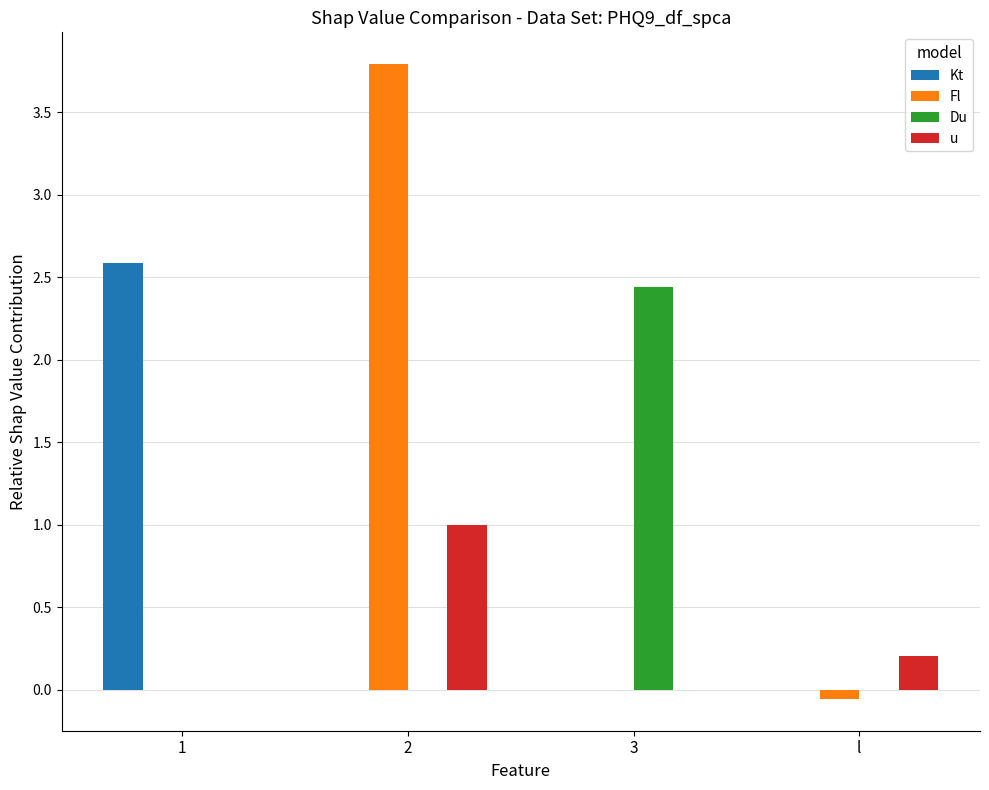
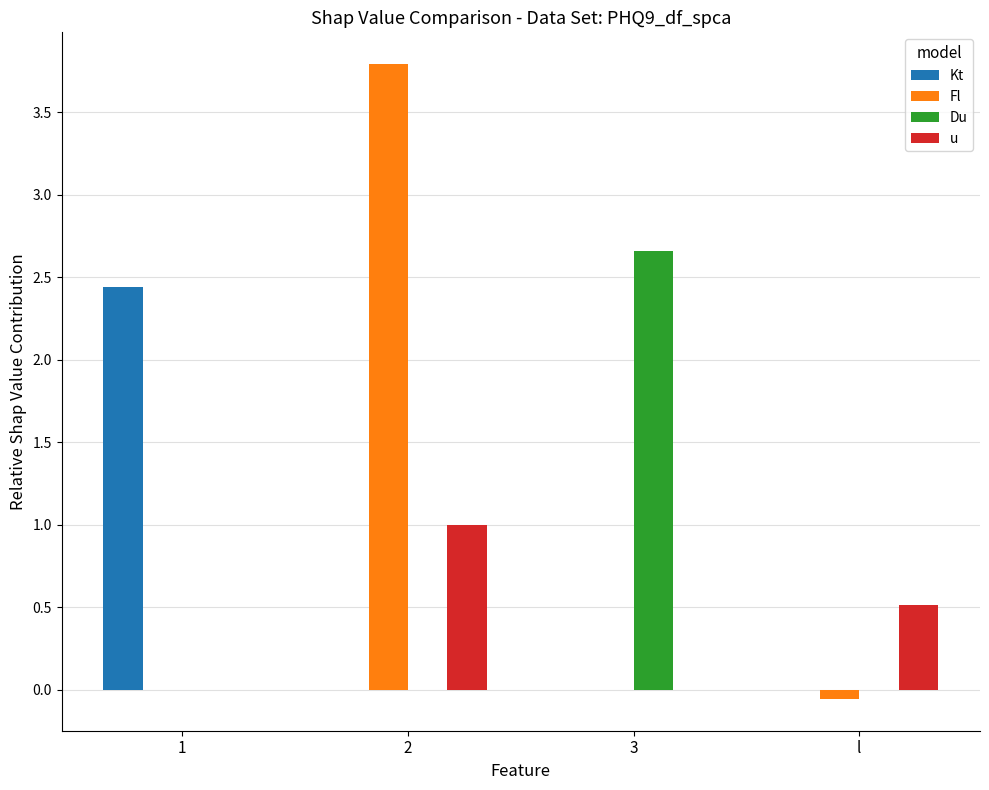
Kt, 1: 2.59 -> 2.44
Du, 3: 2.44 -> 2.66
u, l: 0.20 -> 0.51
